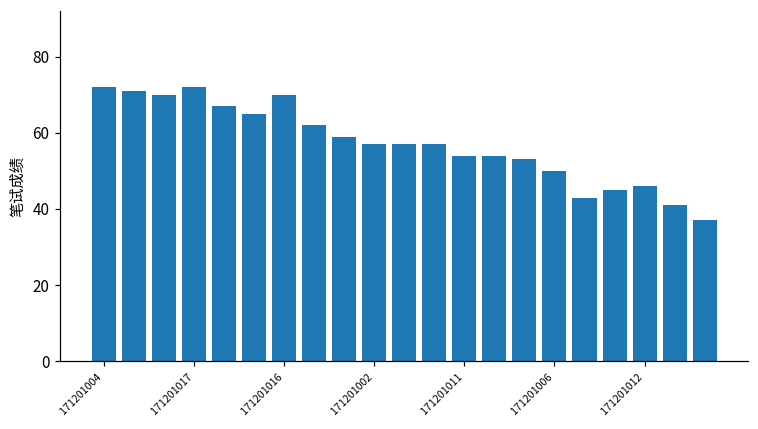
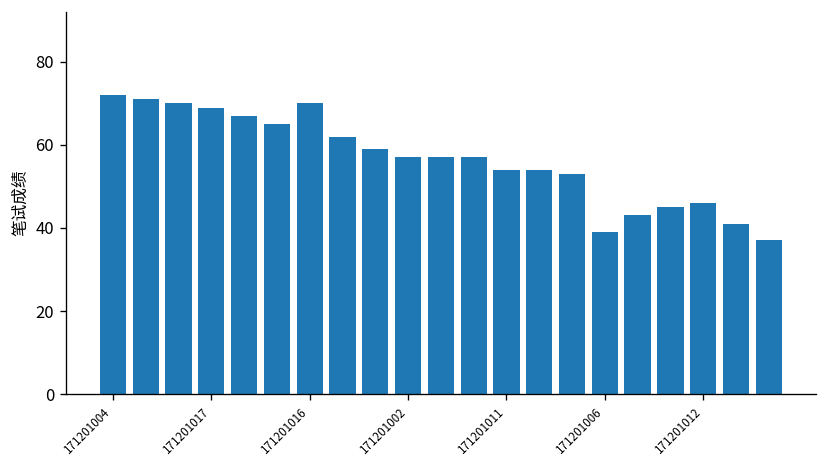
171201017: 72 -> 69
171201006: 50 -> 39
